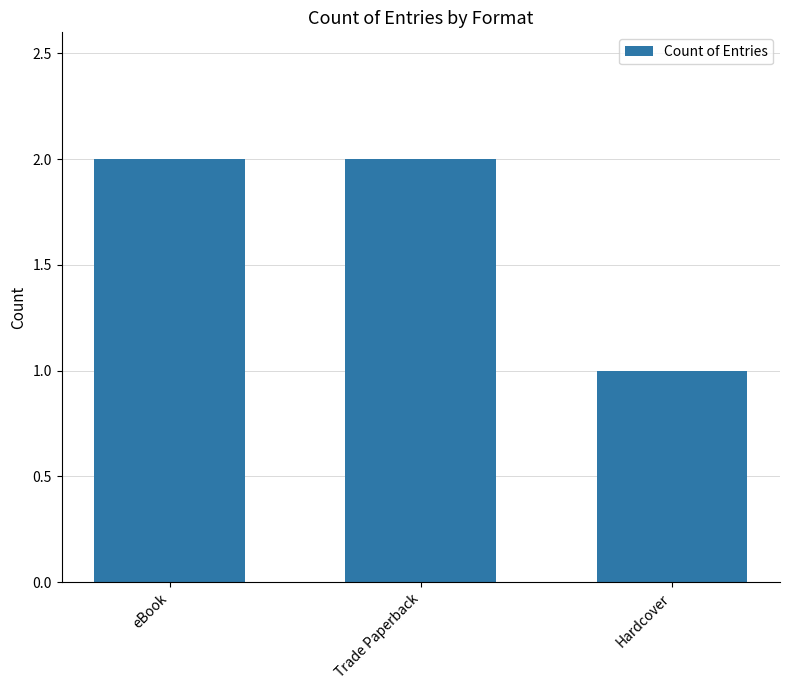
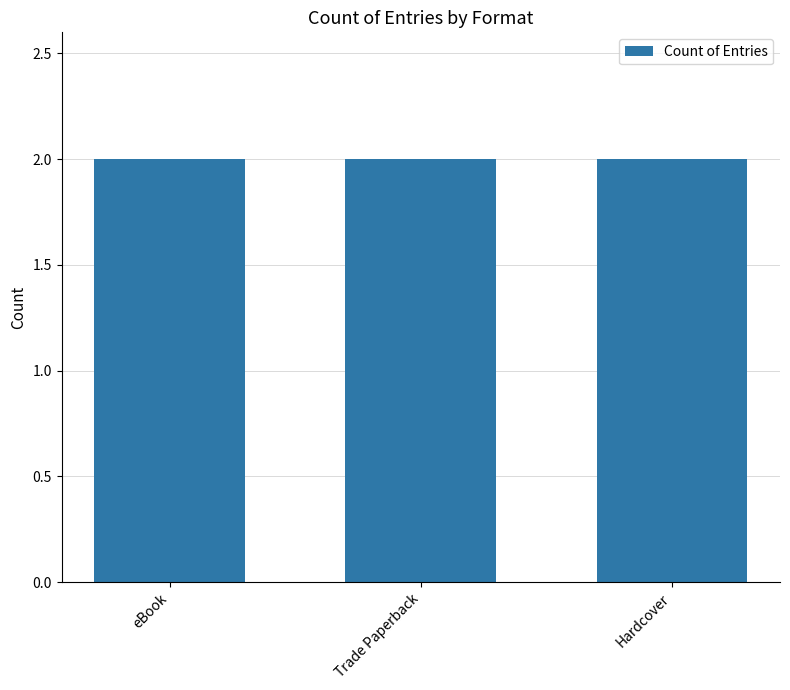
Hardcover: 1 -> 2
